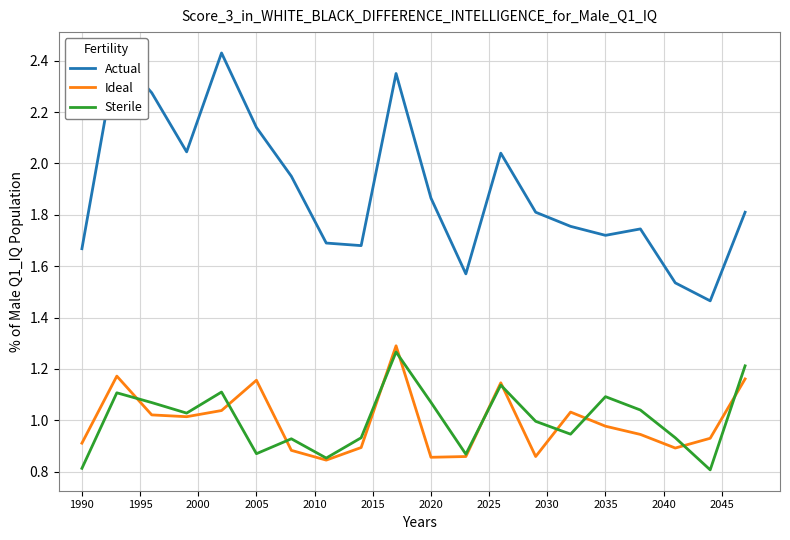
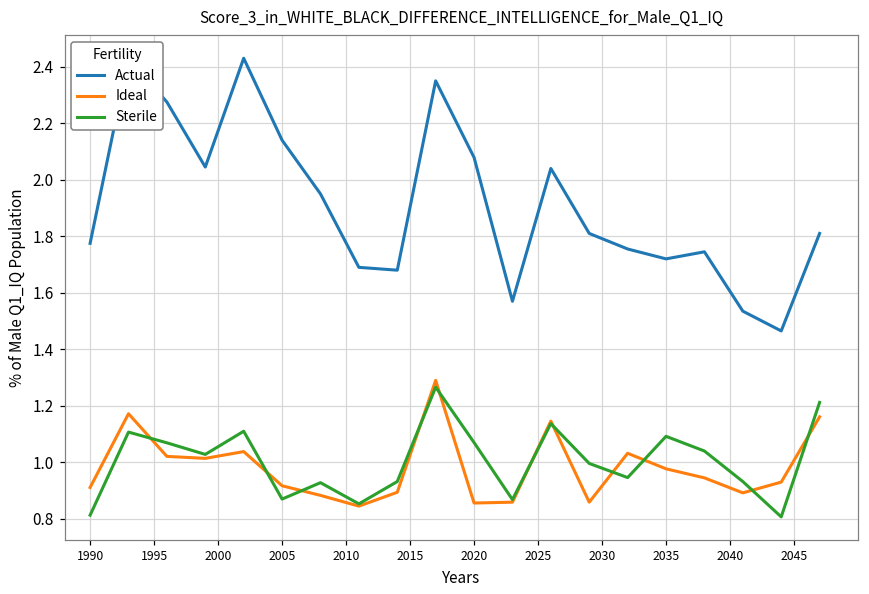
Actual, 1990: 1.67 -> 1.78
Ideal, 2005: 1.16 -> 0.92
Actual, 2020: 1.87 -> 2.08
